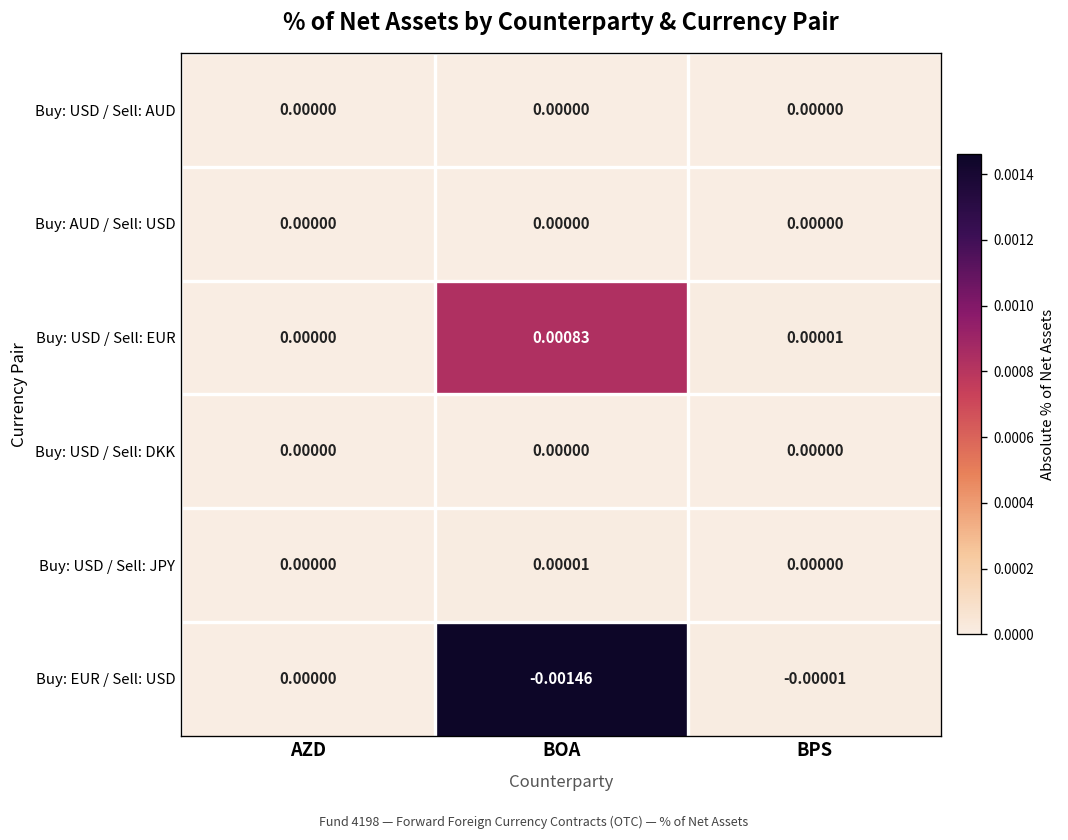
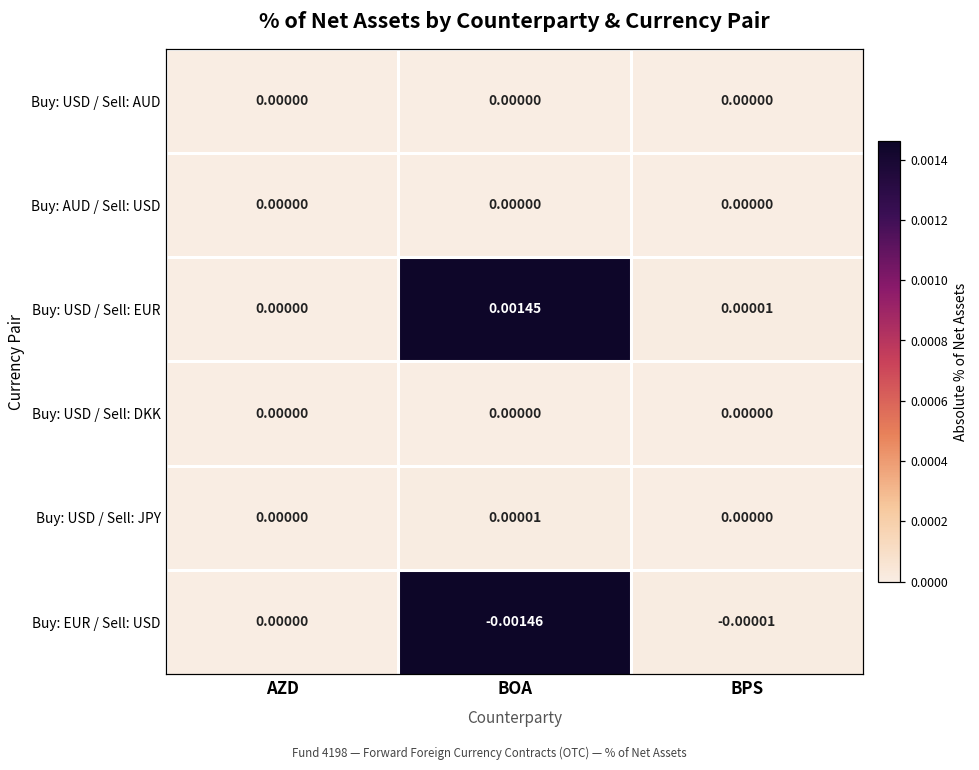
Buy: USD / Sell: EUR, BOA: 0.00083 -> 0.00145
